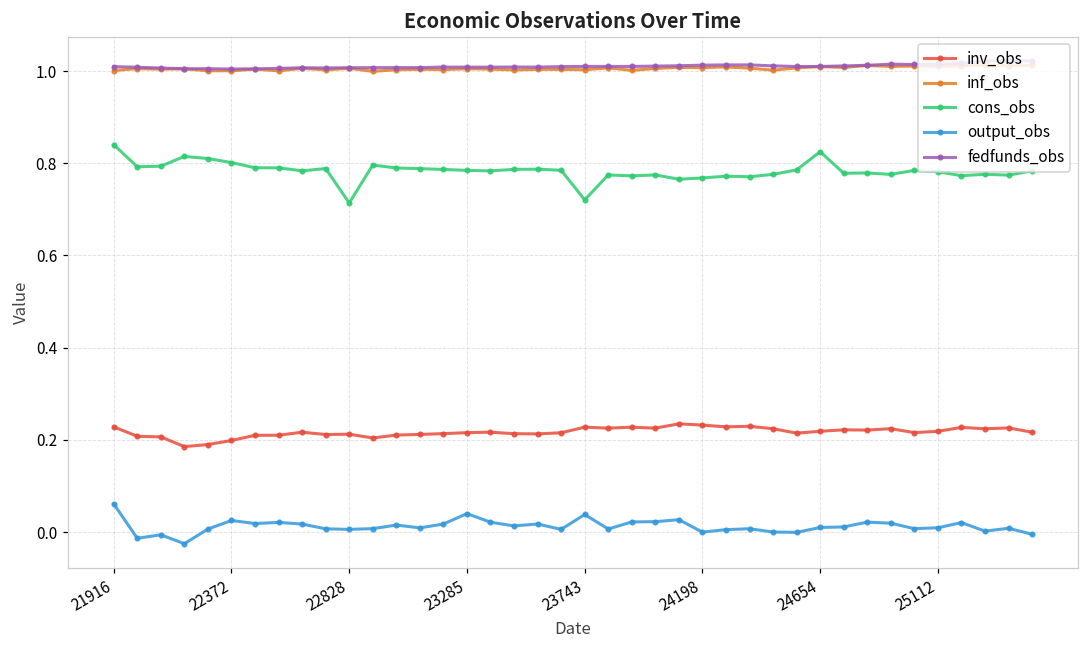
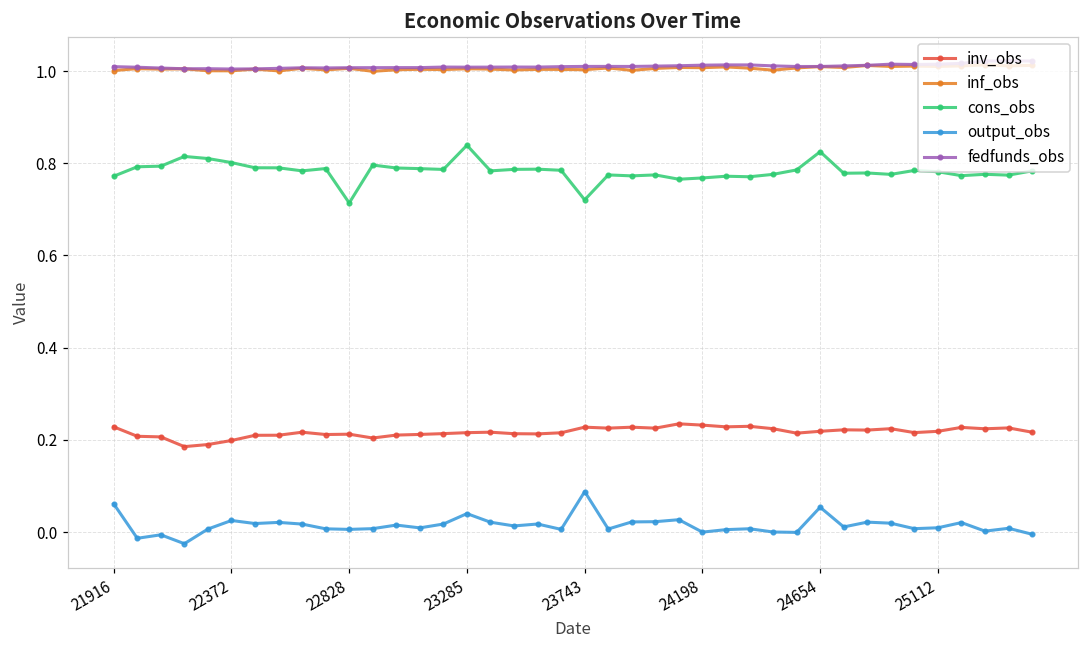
cons_obs, 21916: 0.84 -> 0.77
cons_obs, 23285: 0.78 -> 0.84
output_obs, 23743: 0.04 -> 0.09
output_obs, 24654: 0.01 -> 0.05
